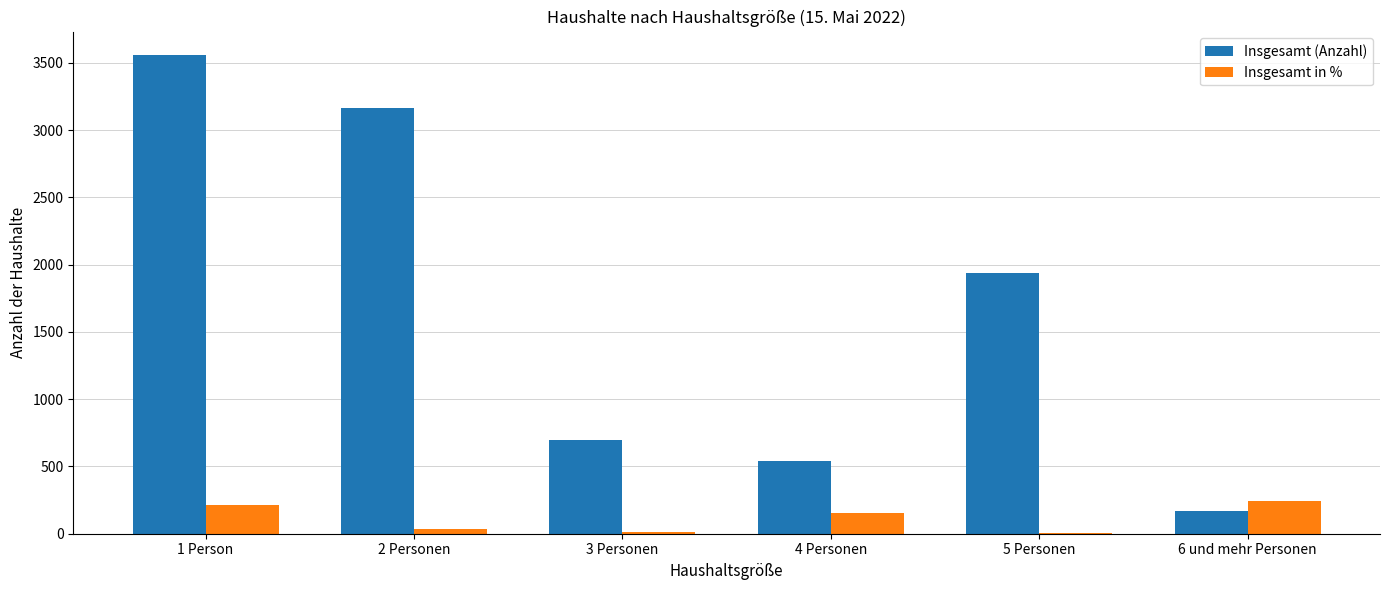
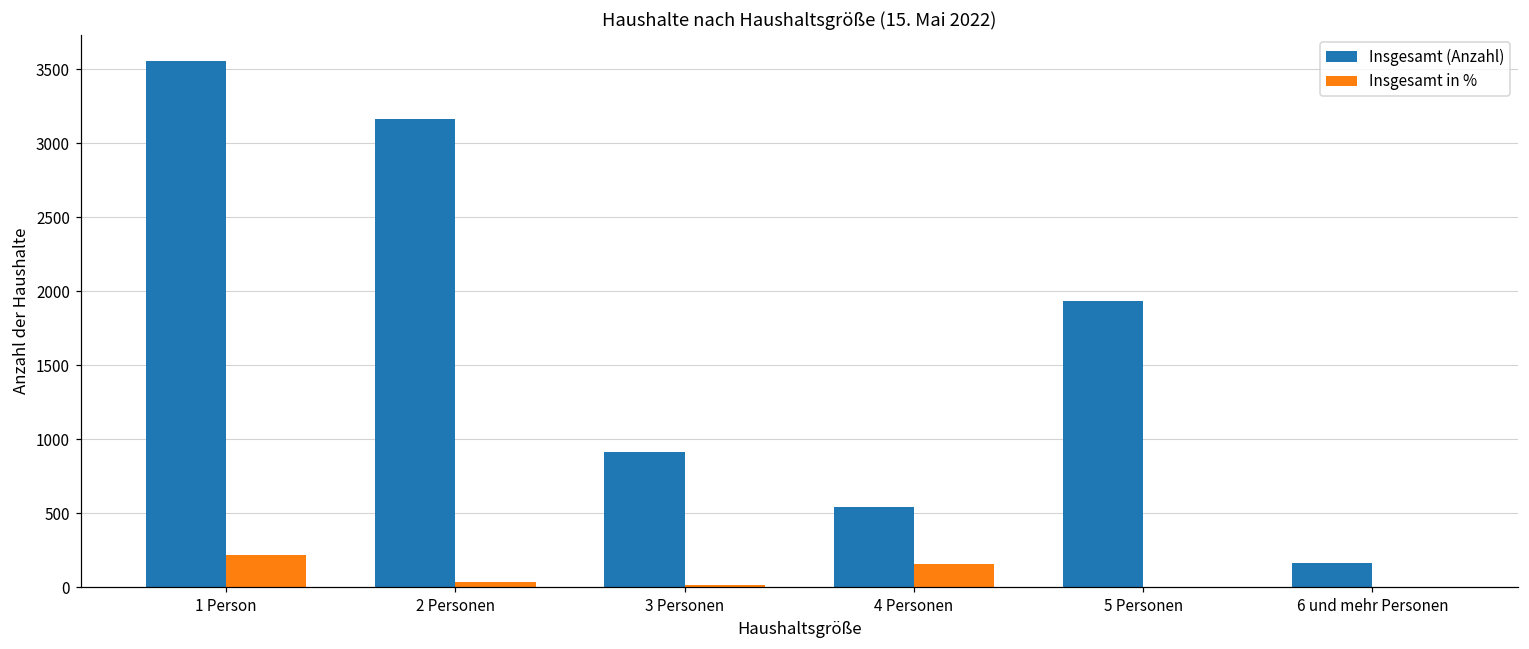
Insgesamt (Anzahl), 3 Personen: 700 -> 910
Insgesamt in %, 6 und mehr Personen: 240 -> 0
